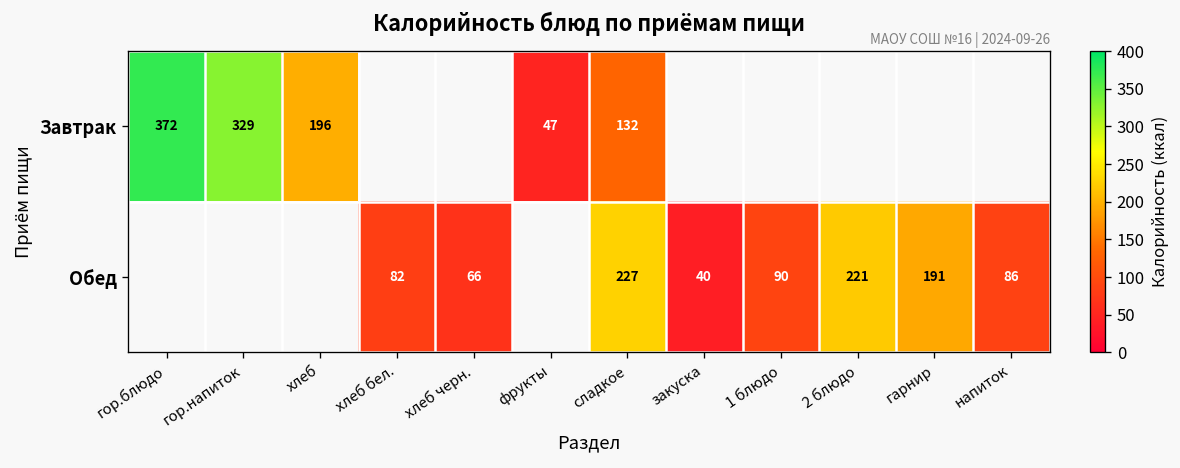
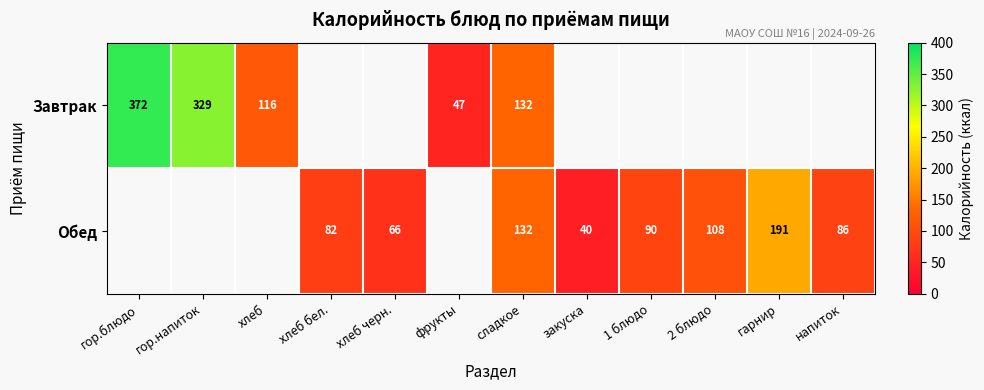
Завтрак, хлеб: 196 -> 116
Обед, сладкое: 227 -> 132
Обед, 2 блюдо: 221 -> 108
